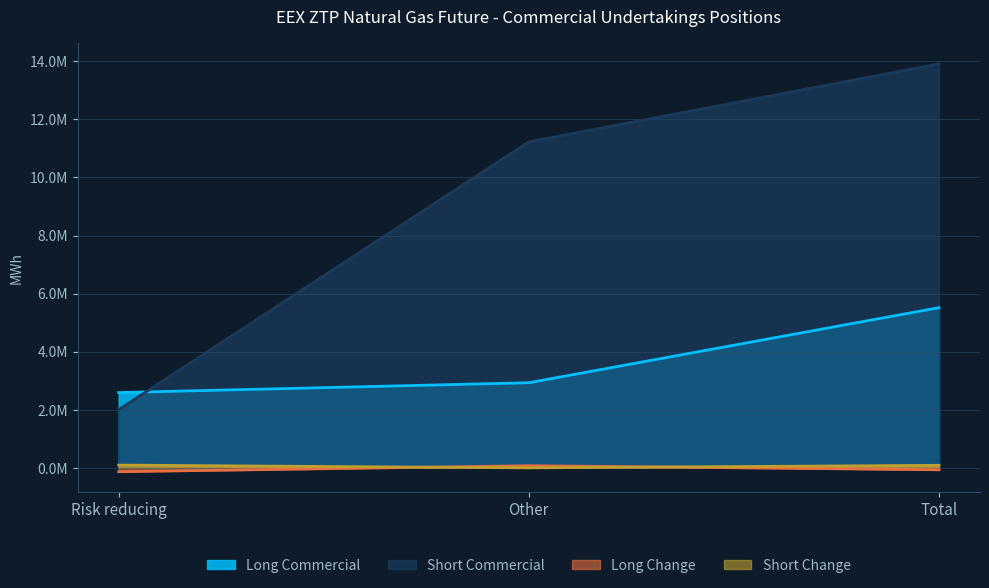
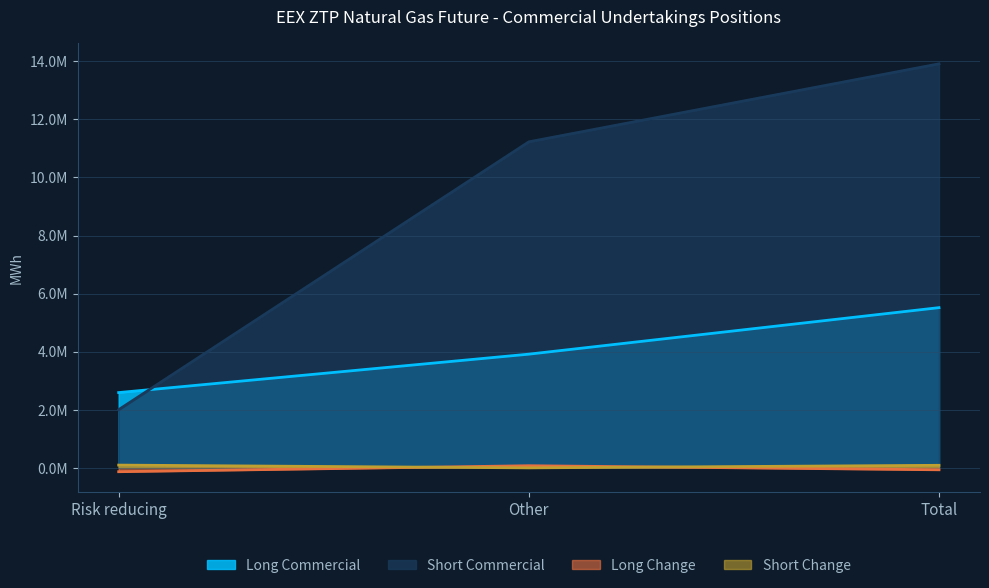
Long Commercial, Other: 2900000 -> 3900000
